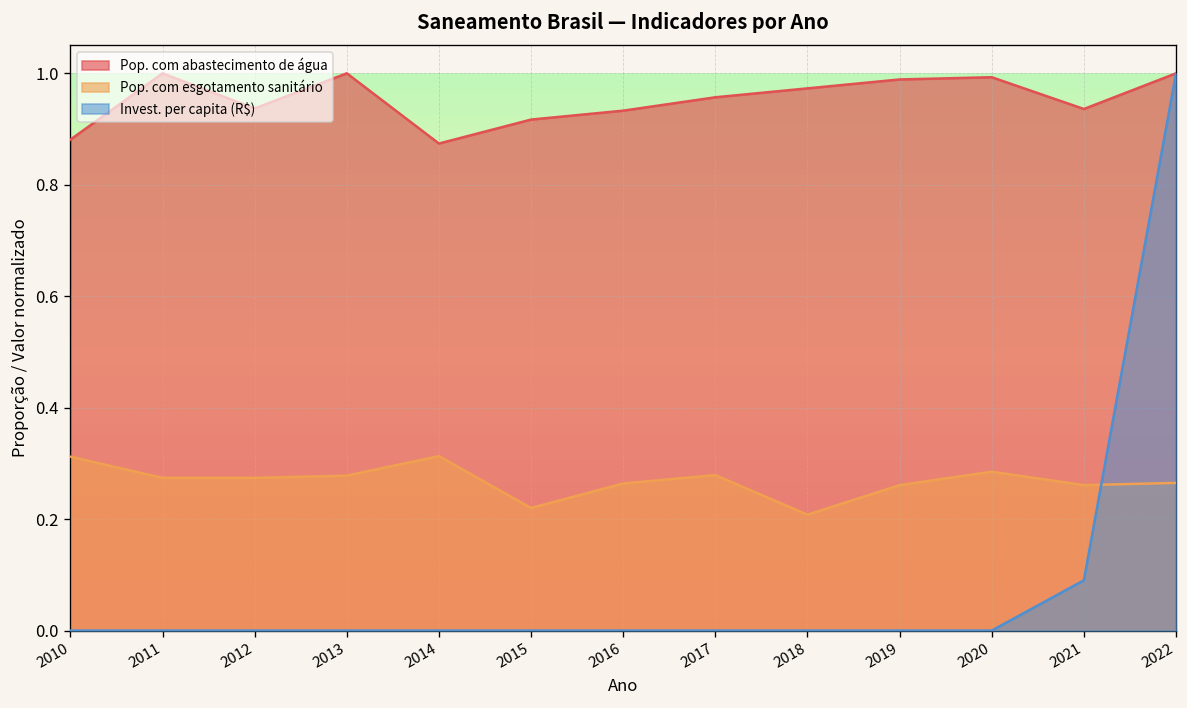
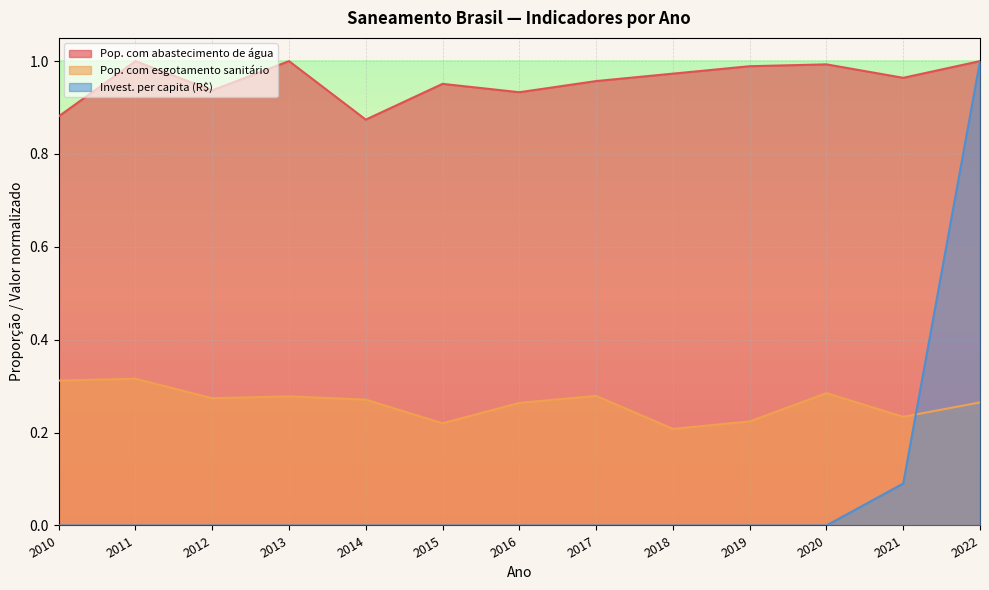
Pop. com esgotamento sanitário, 2011: 0.27 -> 0.32
Pop. com esgotamento sanitário, 2014: 0.31 -> 0.27
Pop. com abastecimento de água, 2015: 0.92 -> 0.95
Pop. com esgotamento sanitário, 2019: 0.26 -> 0.22
Pop. com abastecimento de água, 2021: 0.94 -> 0.96
Pop. com esgotamento sanitário, 2021: 0.26 -> 0.23
